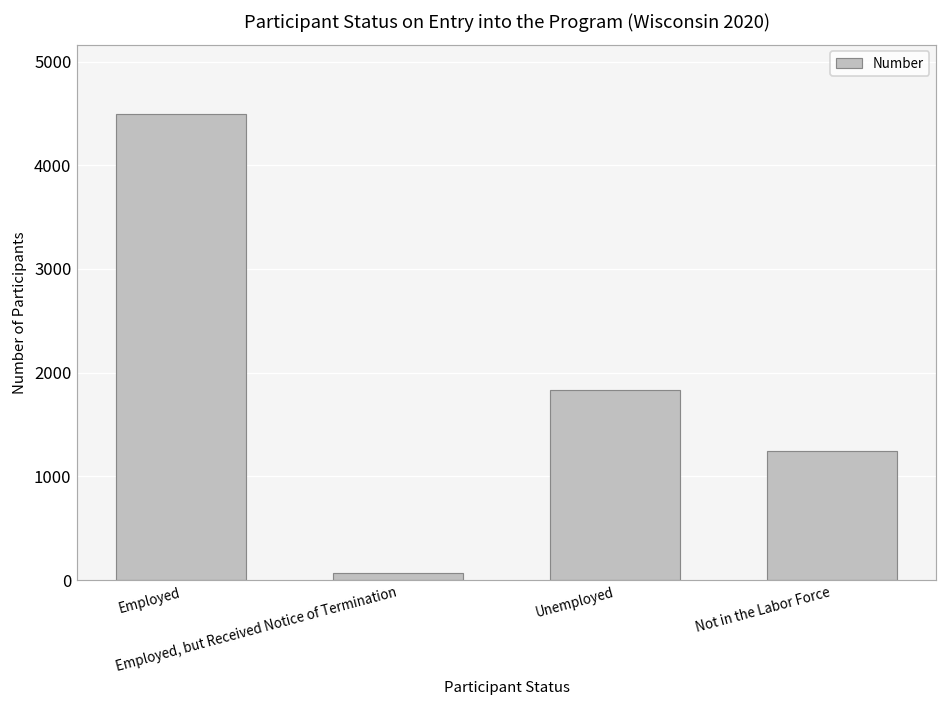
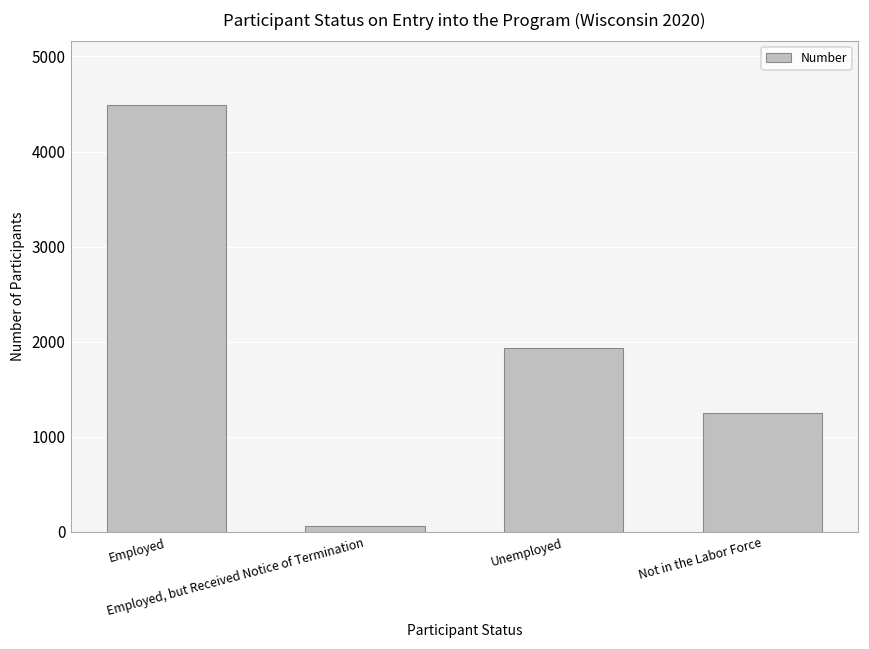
Unemployed: 1800 -> 1900
